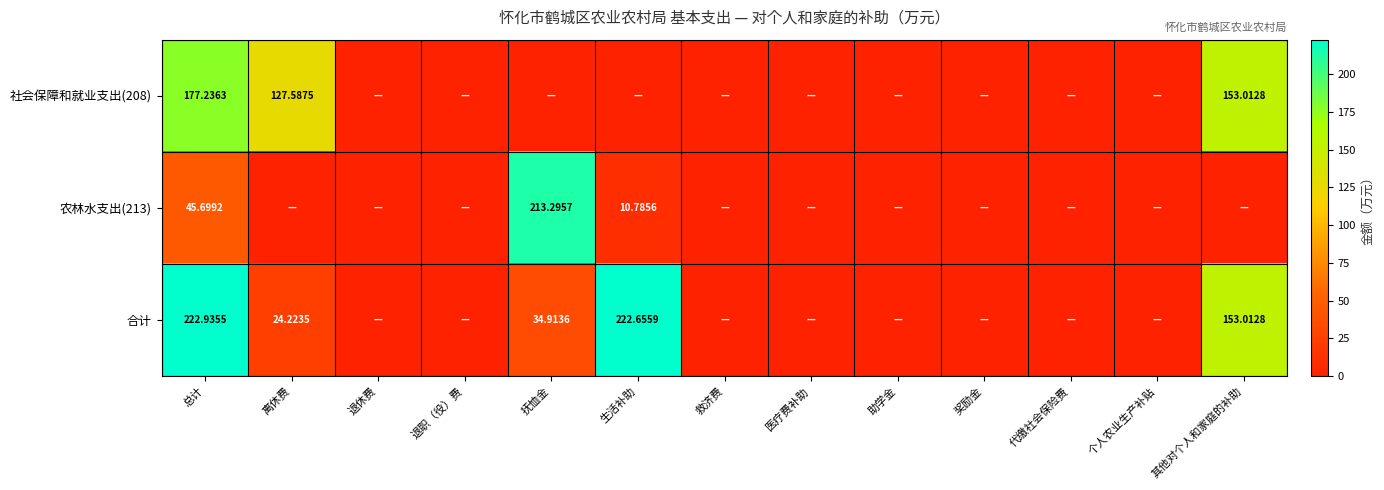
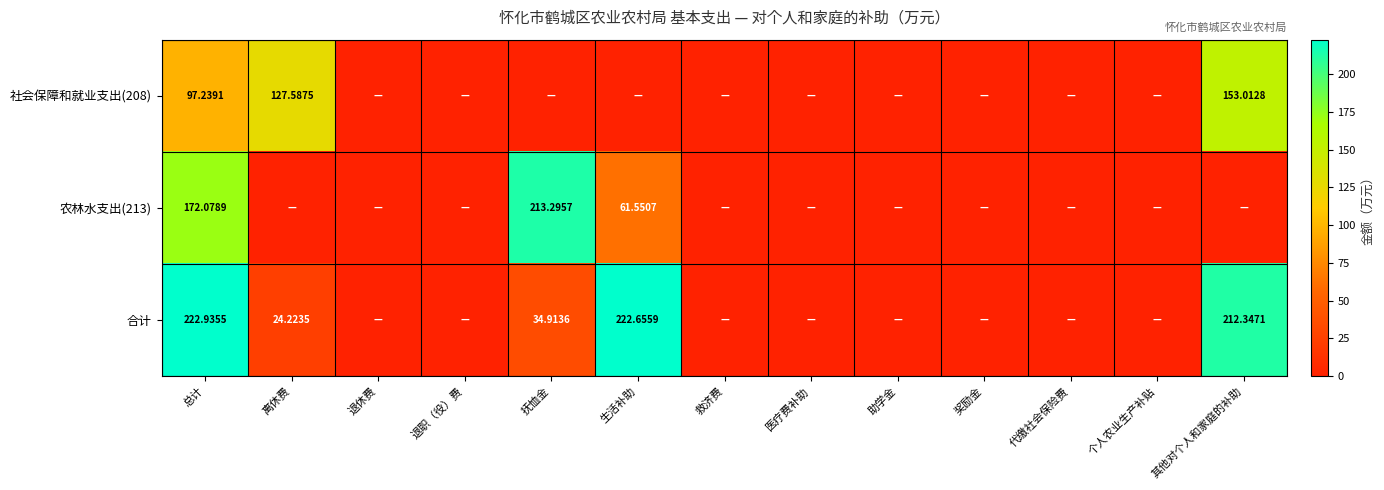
社会保障和就业支出(208), 总计: 177.2363 -> 97.2391
农林水支出(213), 总计: 45.6992 -> 172.0789
农林水支出(213), 生活补助: 10.7856 -> 61.5507
合计, 其他对个人和家庭的补助: 153.0128 -> 212.3471
